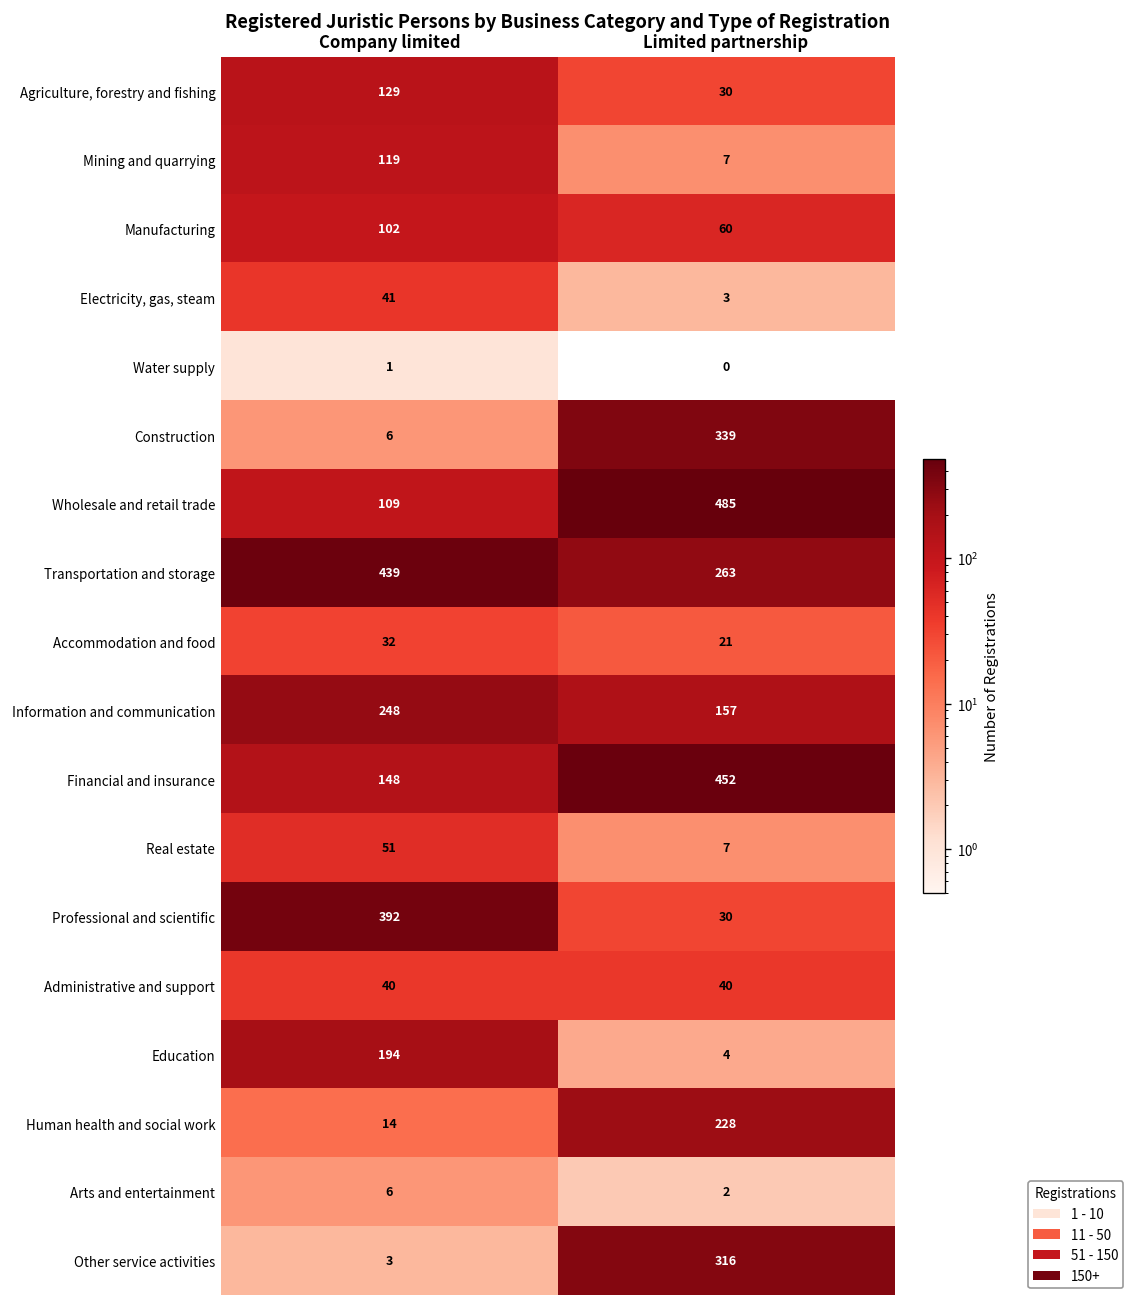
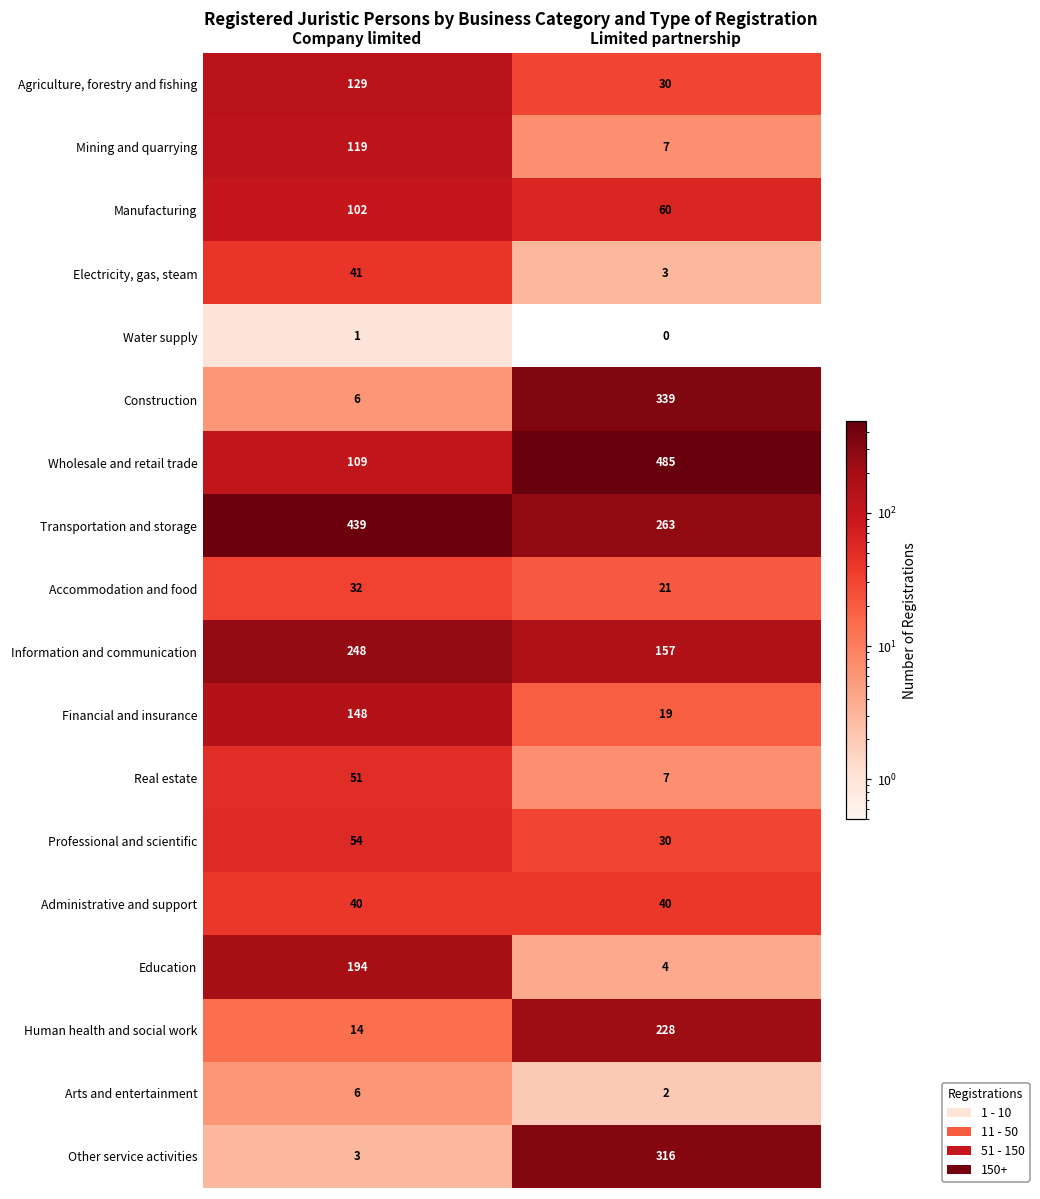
Financial and insurance, Limited partnership: 452 -> 19
Professional and scientific, Company limited: 392 -> 54
